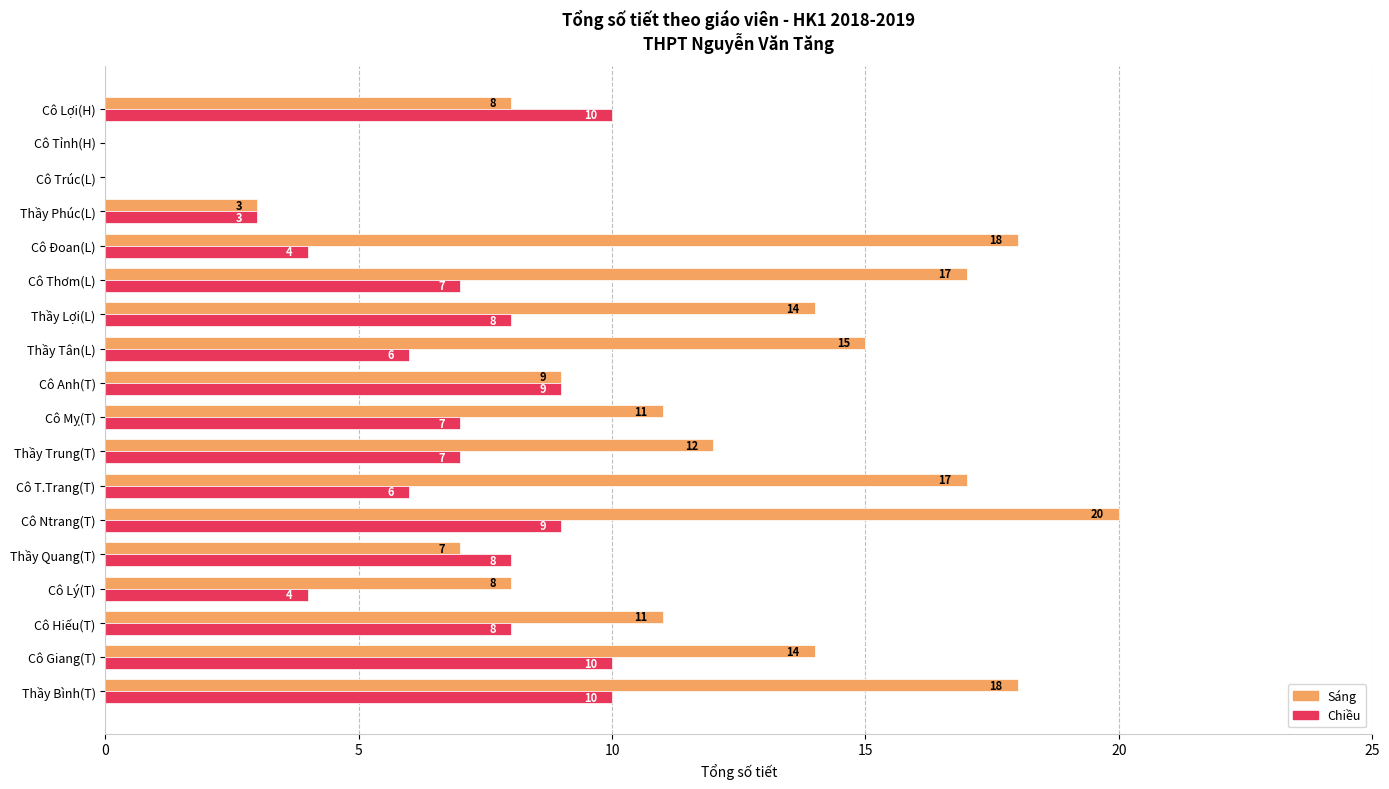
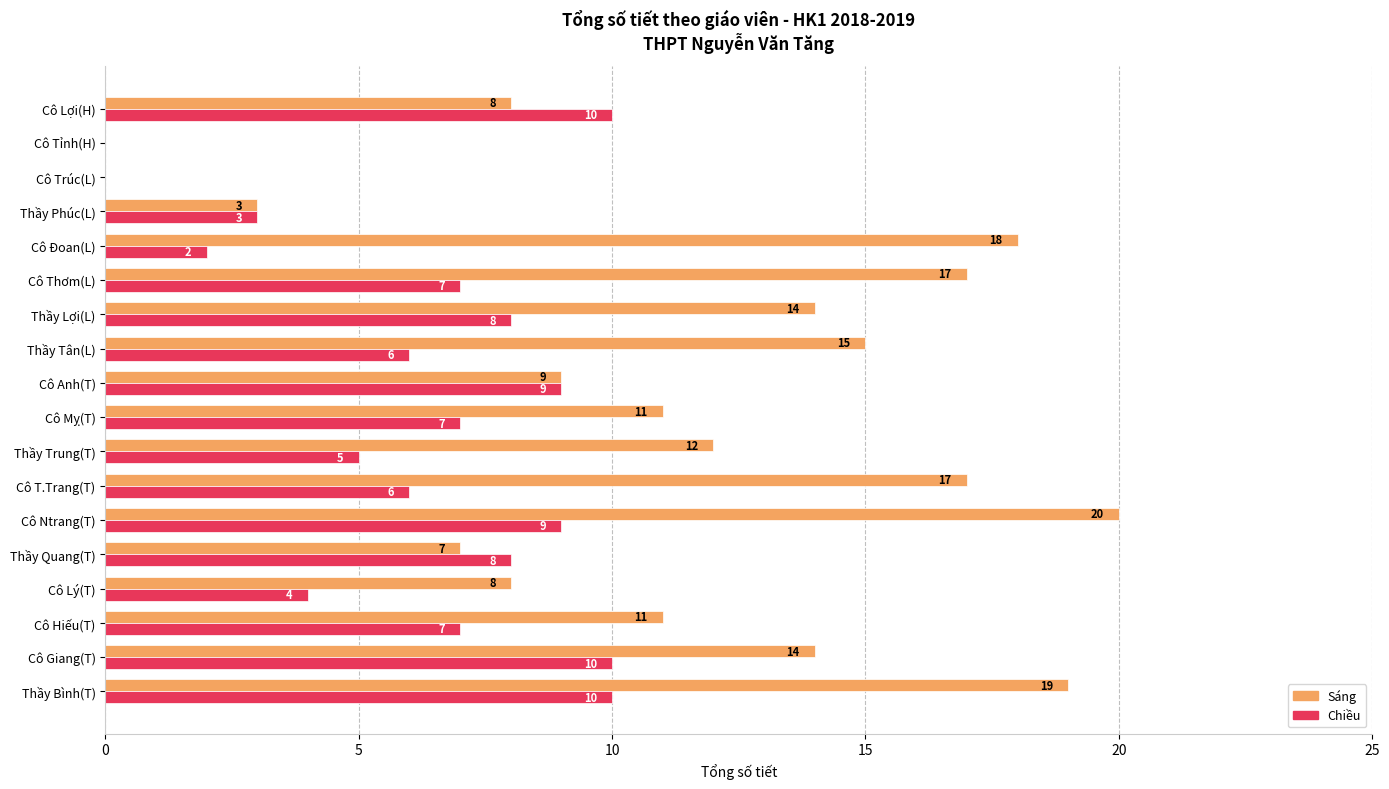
Chiều, Cô Đoan(L): 4 -> 2
Chiều, Thầy Trung(T): 7 -> 5
Chiều, Cô Hiếu(T): 8 -> 7
Sáng, Thầy Bình(T): 18 -> 19
